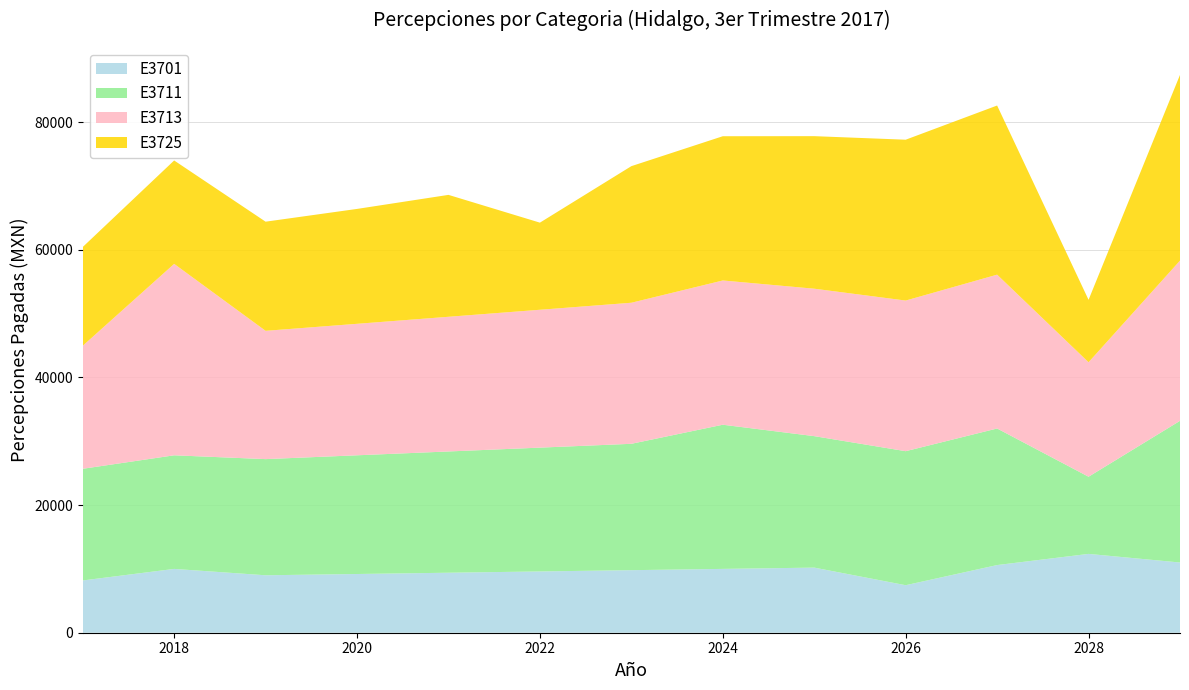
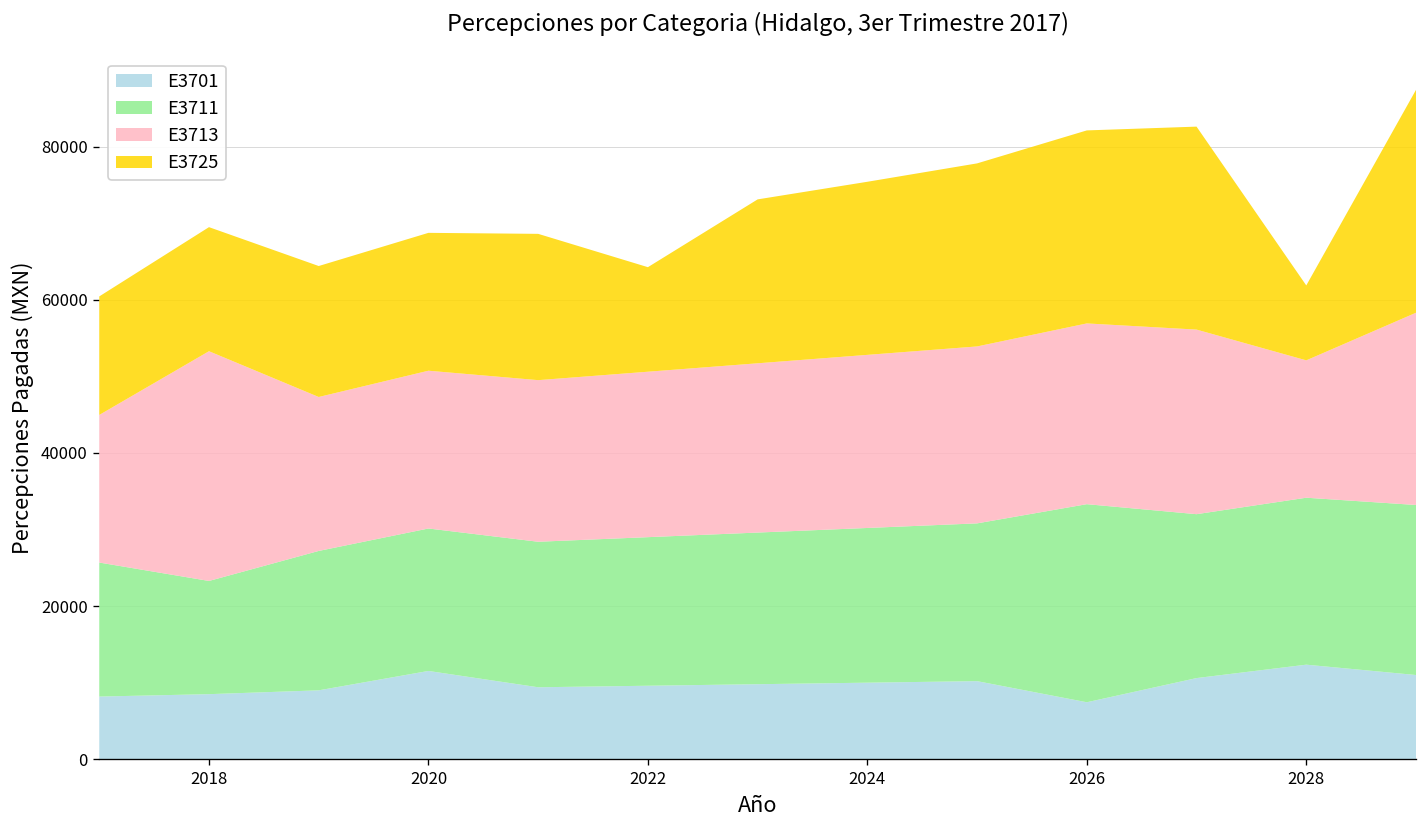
E3701, 2018: 10000 -> 9000
E3711, 2018: 18000 -> 15000
E3701, 2020: 9000 -> 12000
E3711, 2024: 23000 -> 20000
E3711, 2026: 21000 -> 26000
E3711, 2028: 12000 -> 22000
